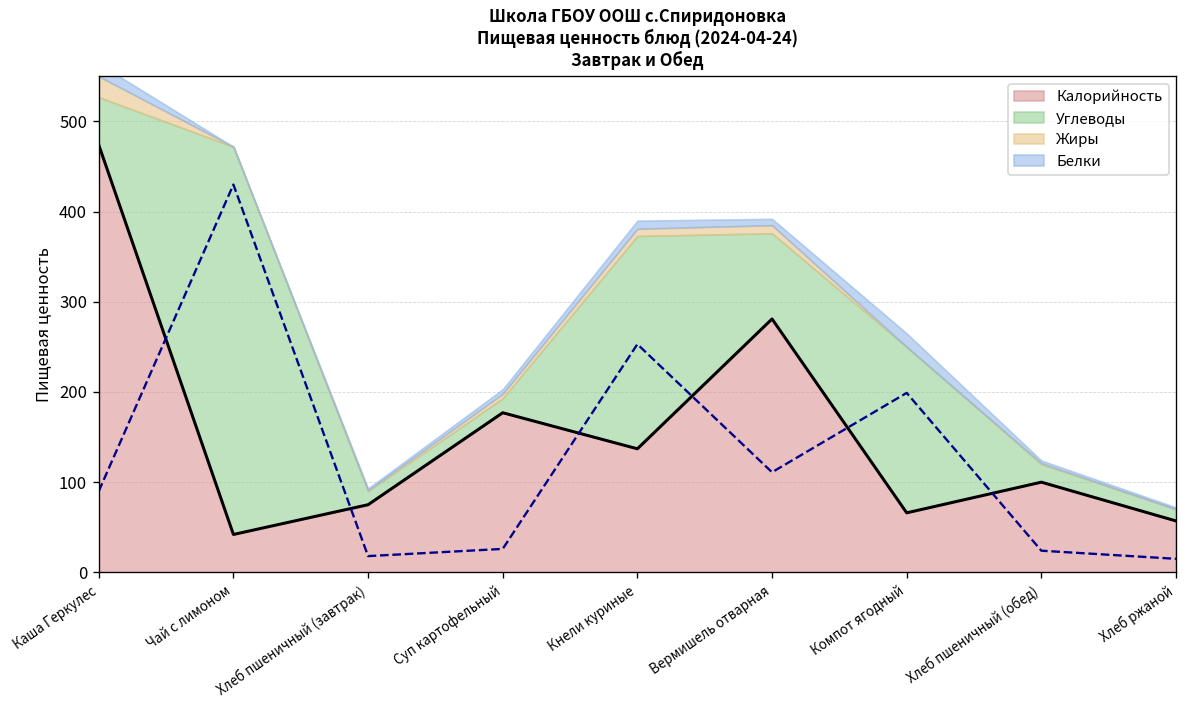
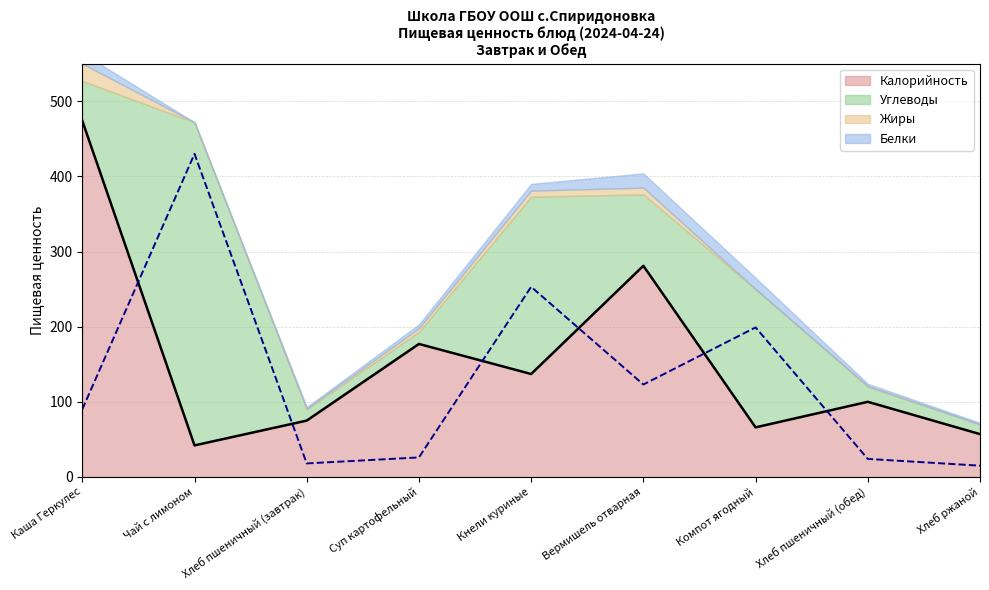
Белки, Вермишель отварная: 10 -> 20
